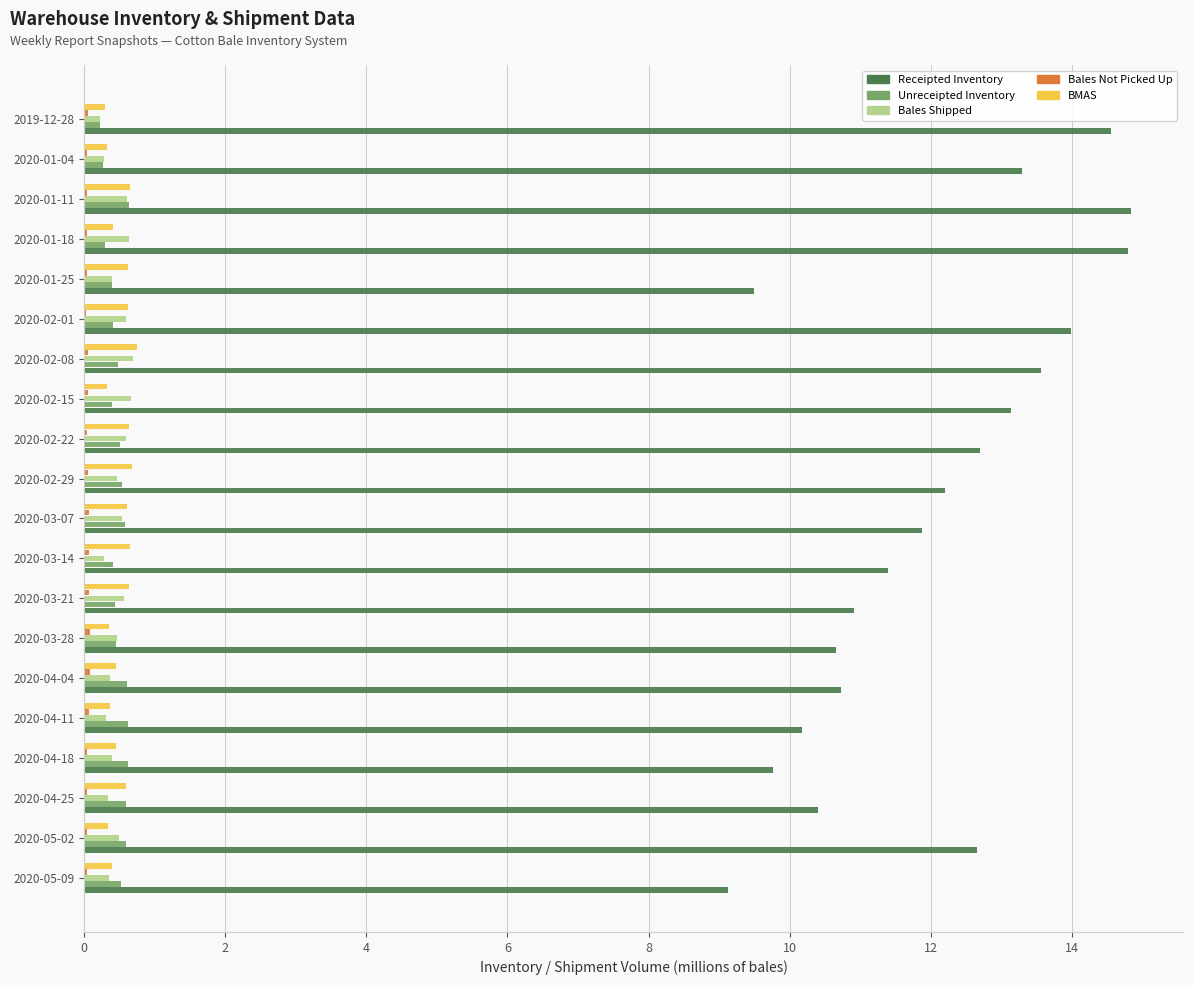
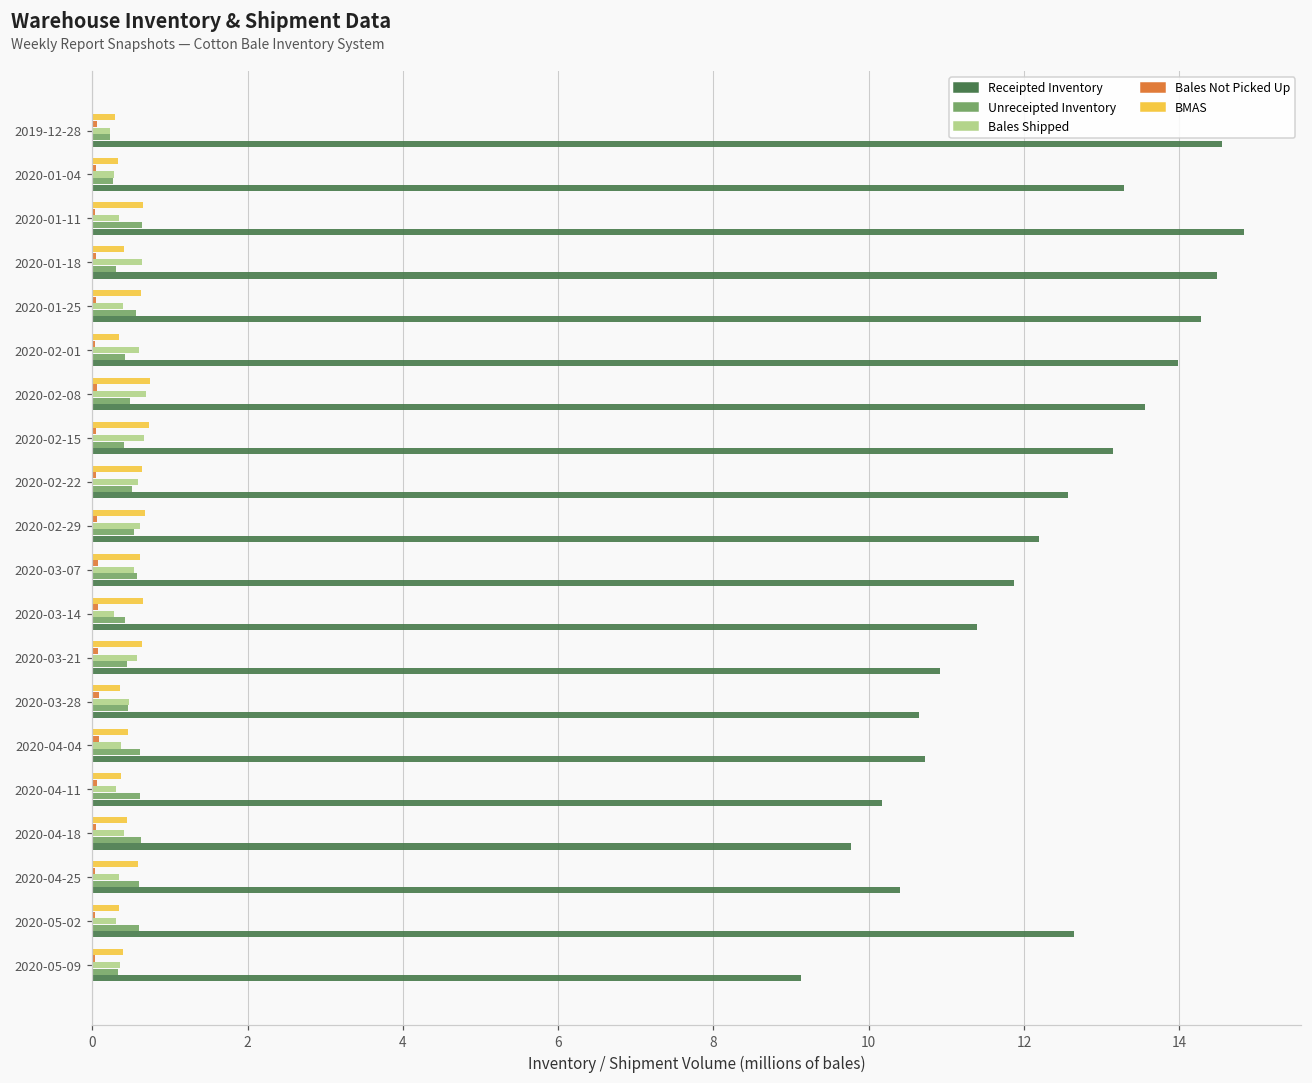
Bales Shipped, 2020-01-11: 0.6 -> 0.3
Receipted Inventory, 2020-01-18: 14.8 -> 14.5
Unreceipted Inventory, 2020-01-25: 0.4 -> 0.6
Receipted Inventory, 2020-01-25: 9.5 -> 14.3
BMAS, 2020-02-01: 0.6 -> 0.3
BMAS, 2020-02-15: 0.3 -> 0.7
Receipted Inventory, 2020-02-22: 12.7 -> 12.6
Bales Shipped, 2020-02-29: 0.5 -> 0.6
Bales Shipped, 2020-05-02: 0.5 -> 0.3
Unreceipted Inventory, 2020-05-09: 0.5 -> 0.3
